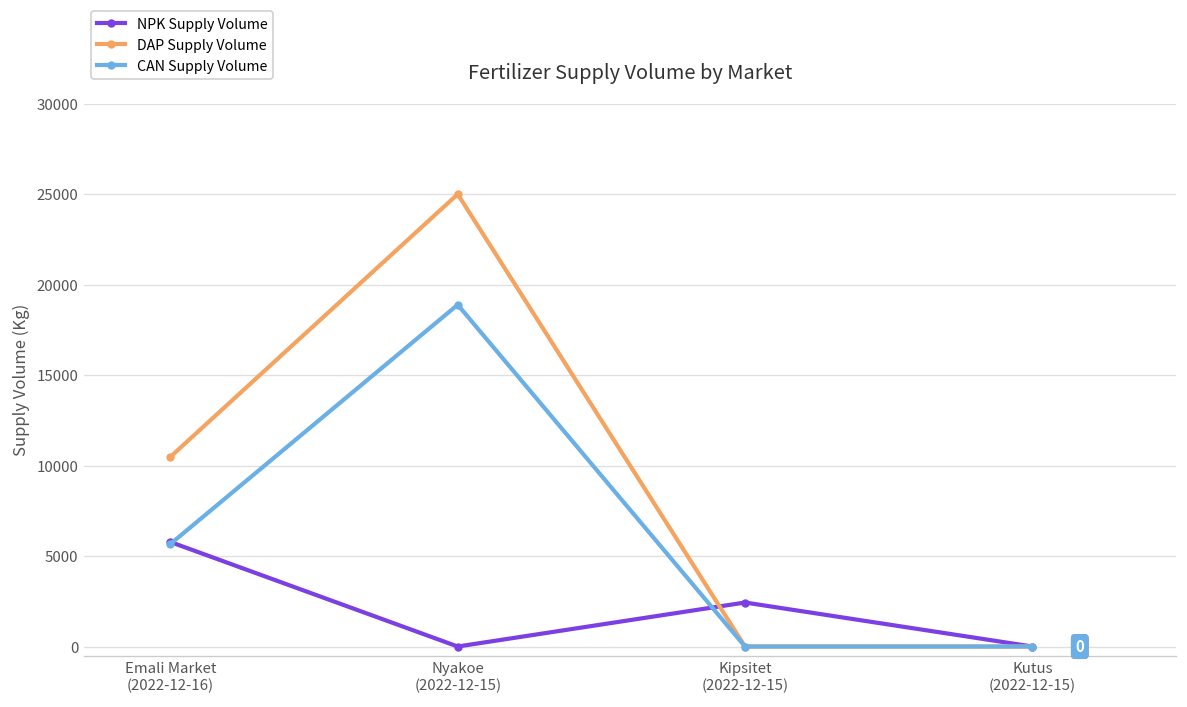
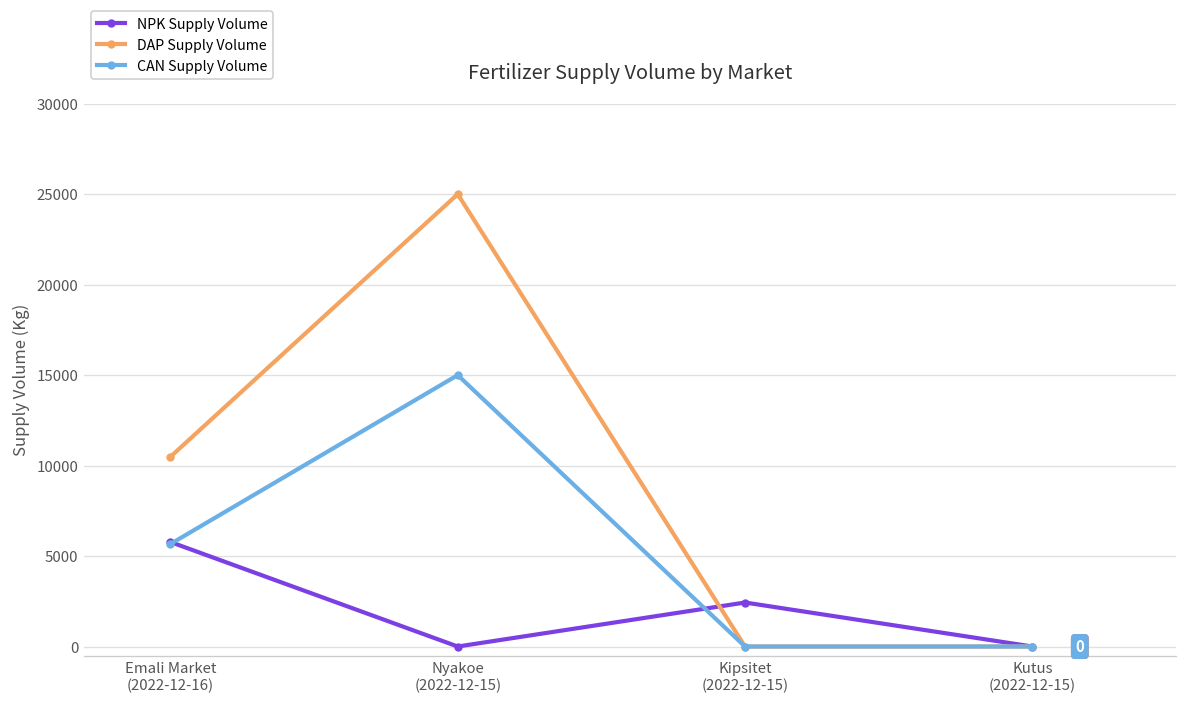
CAN Supply Volume, Nyakoe (2022-12-15): 18900 -> 15000
